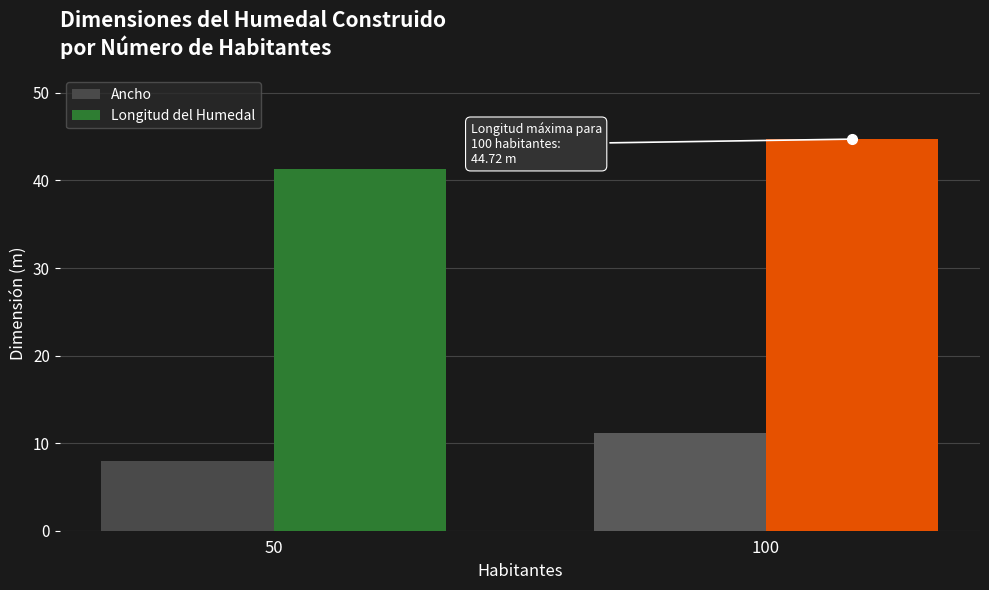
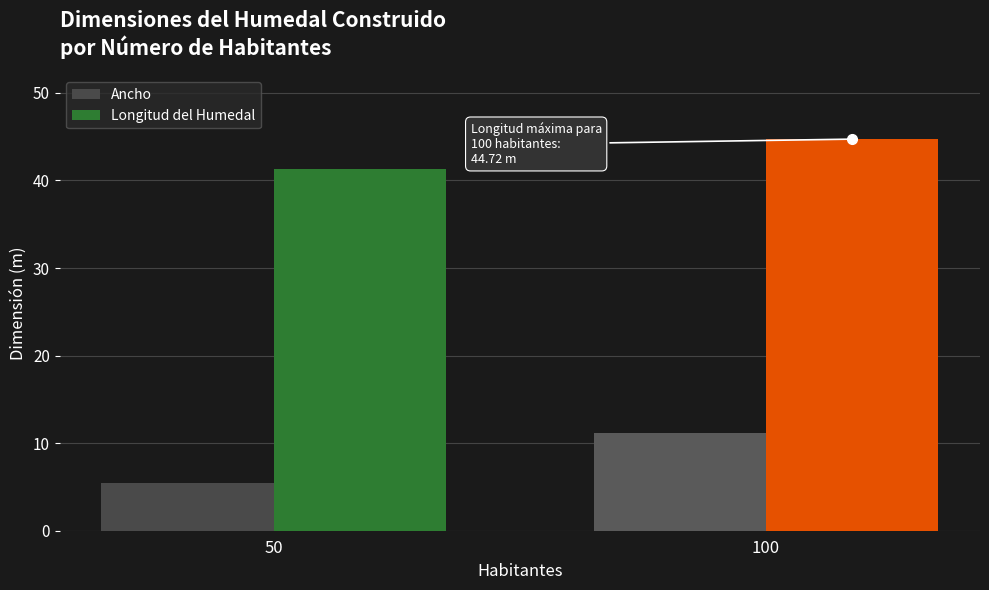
Ancho, 50: 8 -> 5
